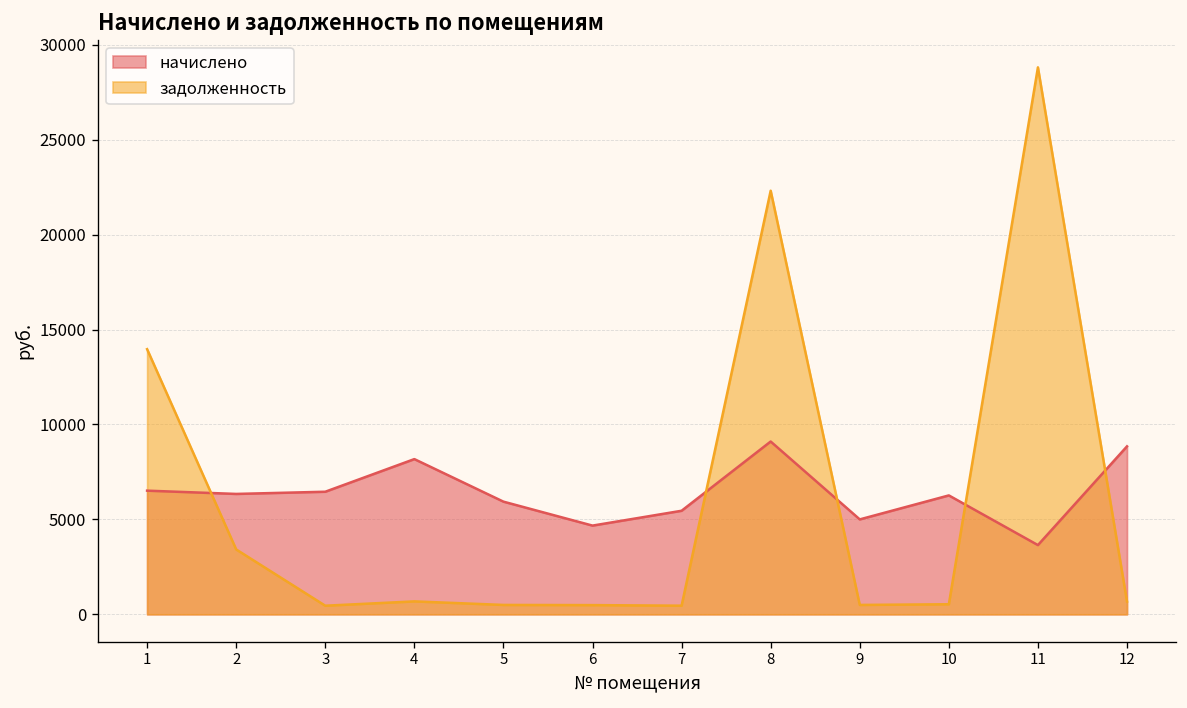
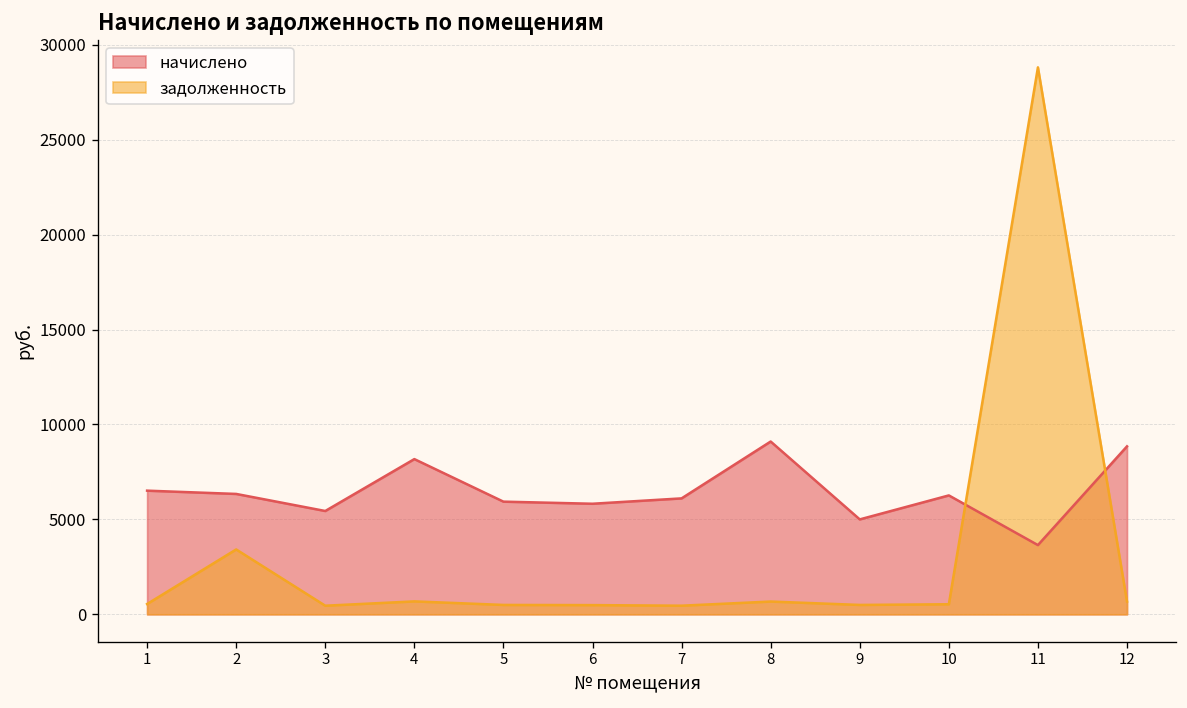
задолженность, 1: 14000 -> 500
начислено, 3: 6500 -> 5400
начислено, 6: 4700 -> 5800
начислено, 7: 5500 -> 6100
задолженность, 8: 22300 -> 700
